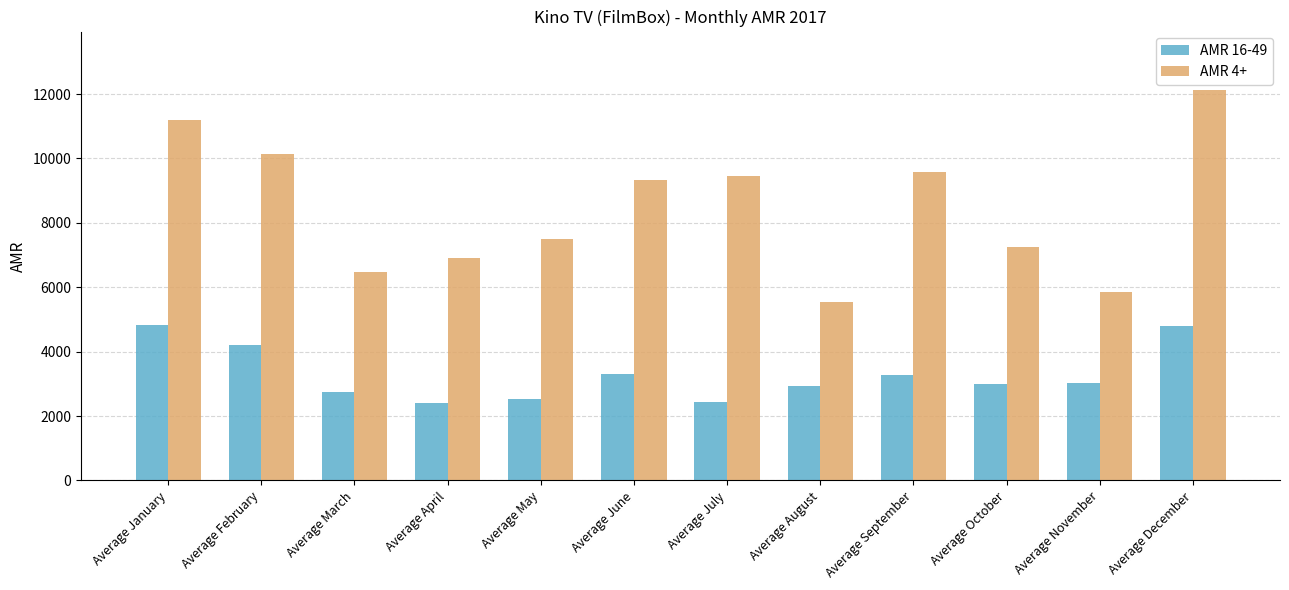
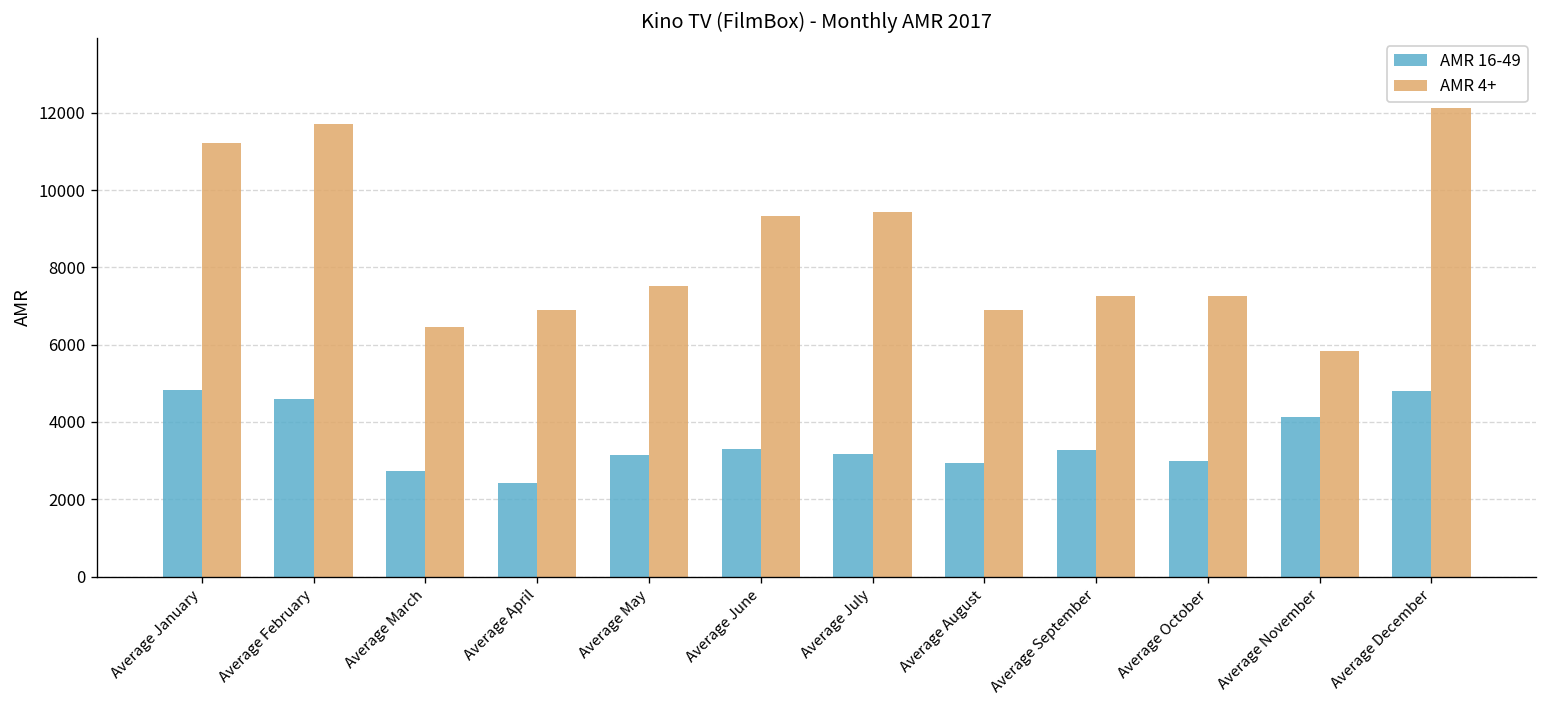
AMR 16-49, Average February: 4200 -> 4600
AMR 4+, Average February: 10100 -> 11700
AMR 16-49, Average May: 2500 -> 3100
AMR 16-49, Average July: 2500 -> 3200
AMR 4+, Average August: 5500 -> 6900
AMR 4+, Average September: 9600 -> 7300
AMR 16-49, Average November: 3000 -> 4100
